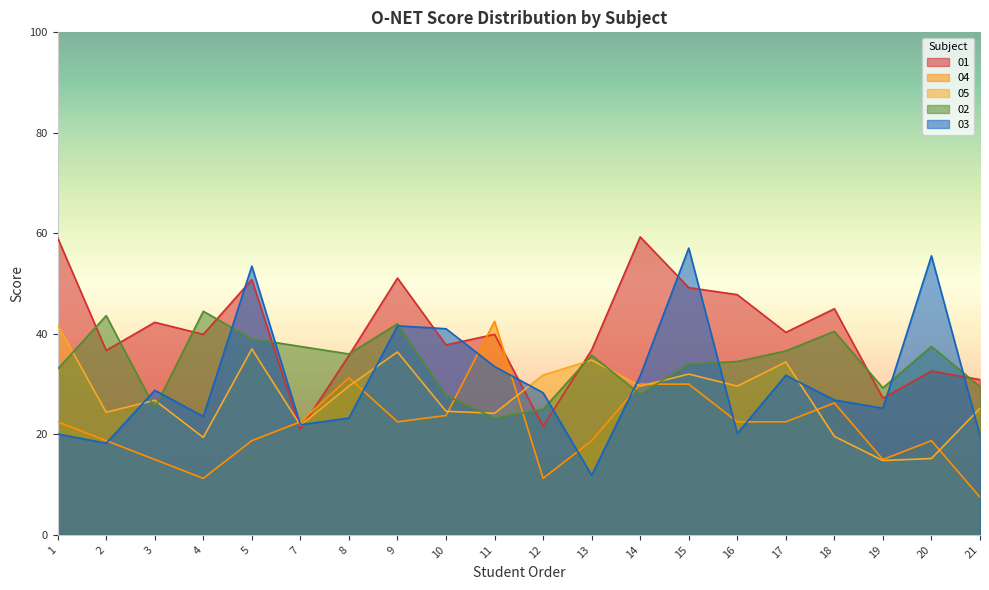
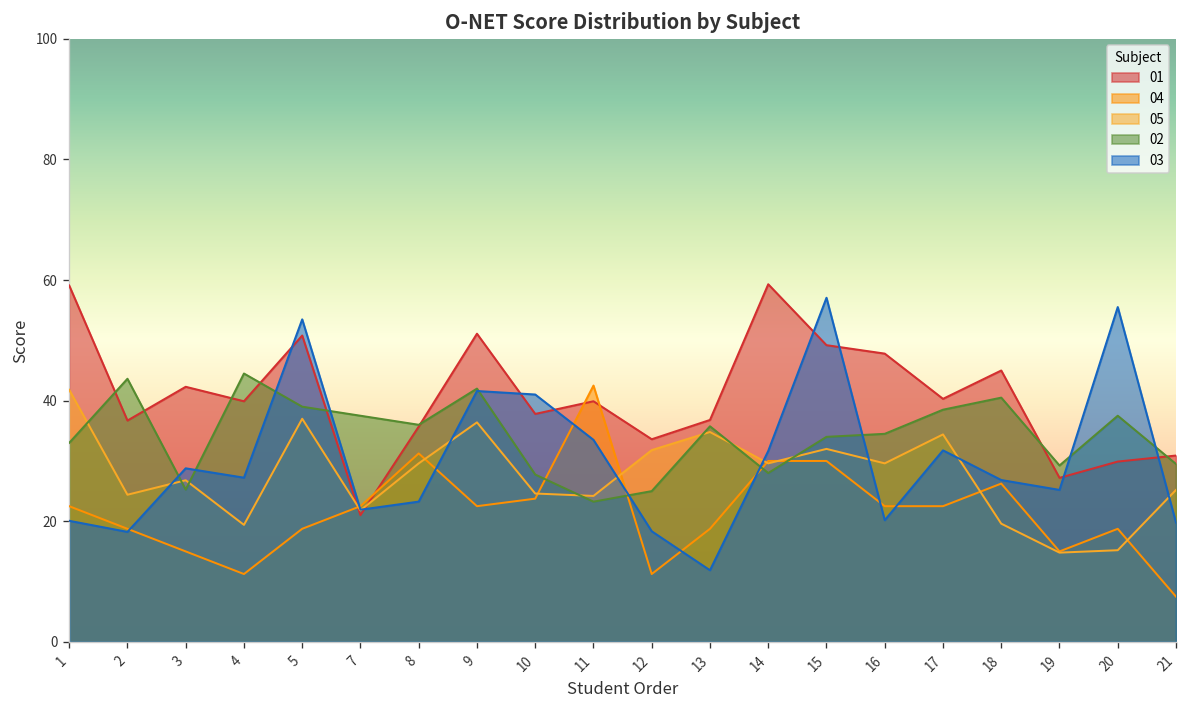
03, 4: 24 -> 27
01, 12: 22 -> 34
03, 12: 28 -> 18
02, 17: 37 -> 39
01, 20: 33 -> 30
